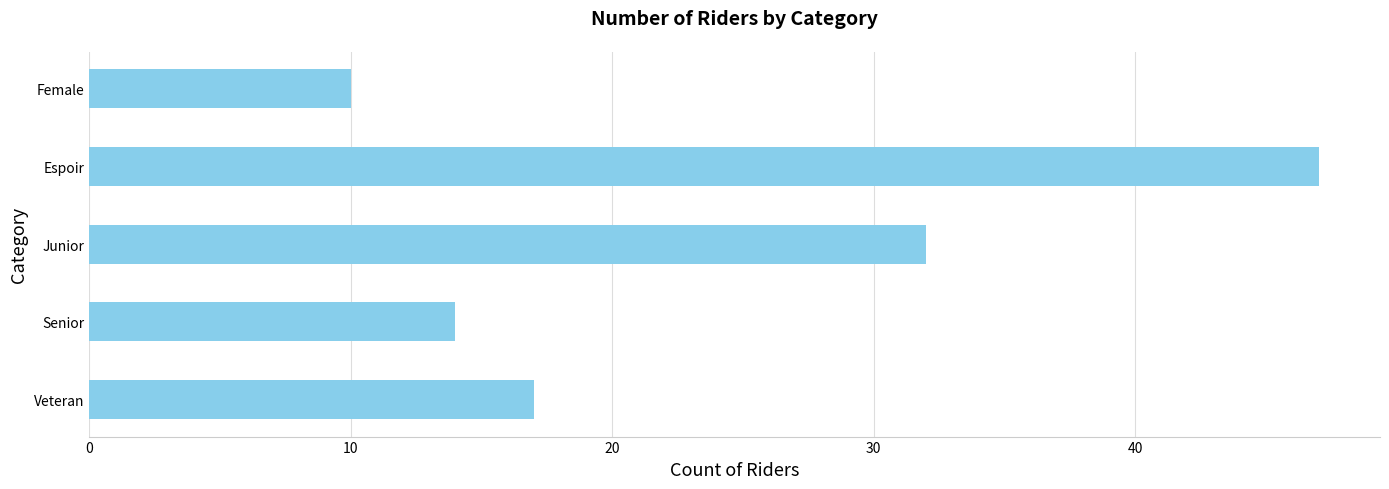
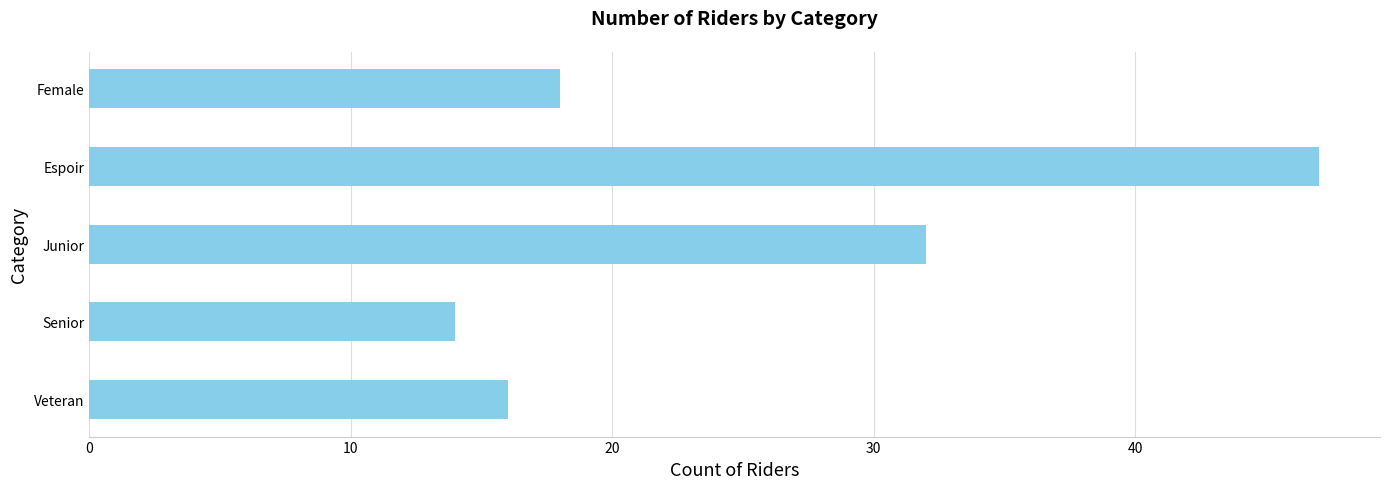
Female: 10 -> 18
Veteran: 17 -> 16
